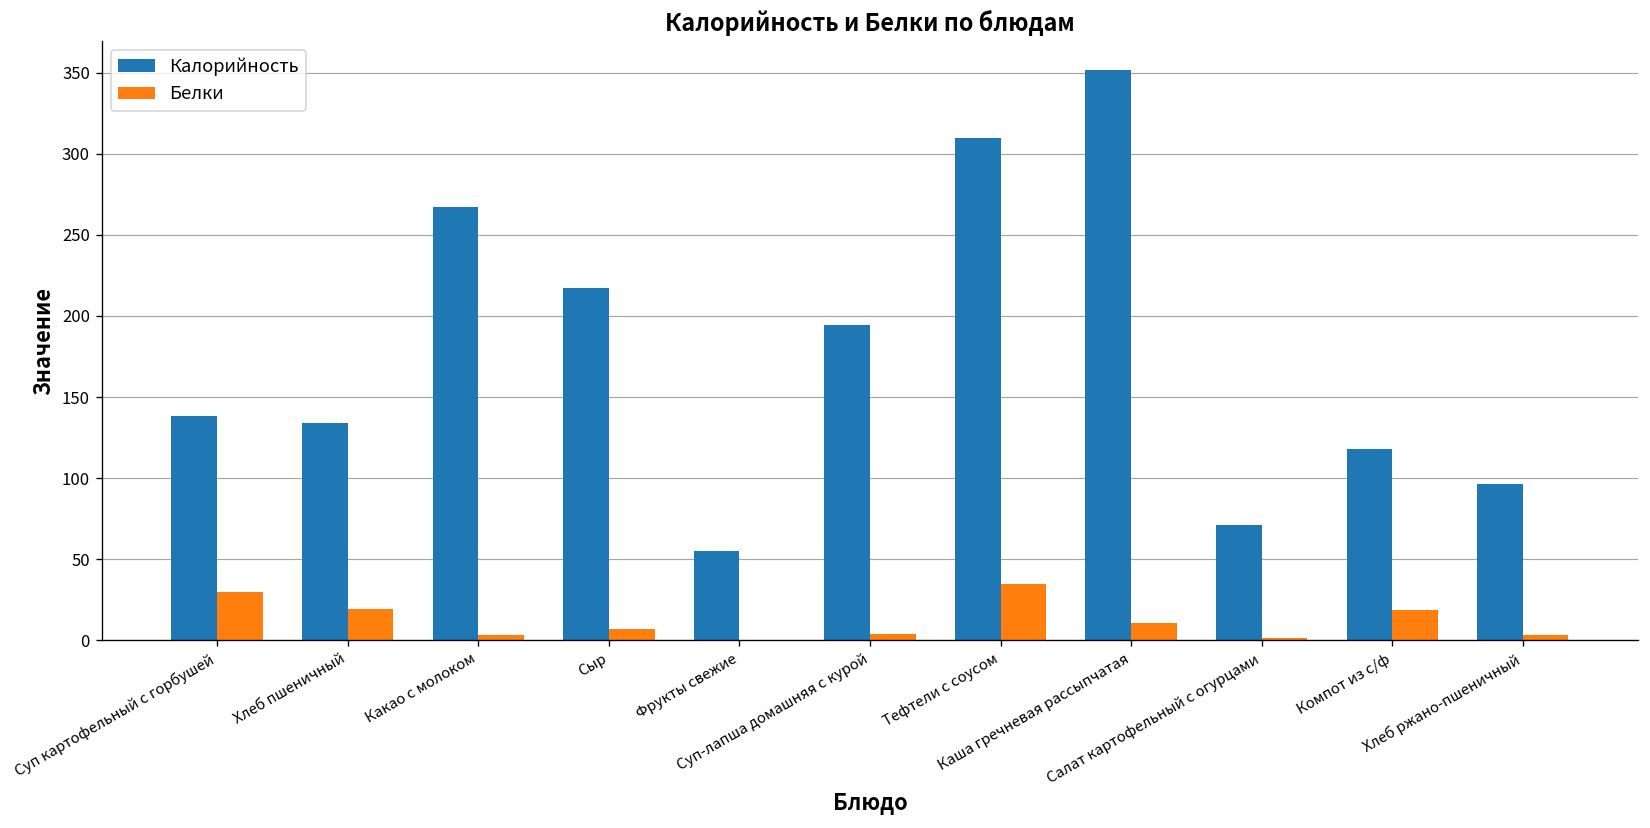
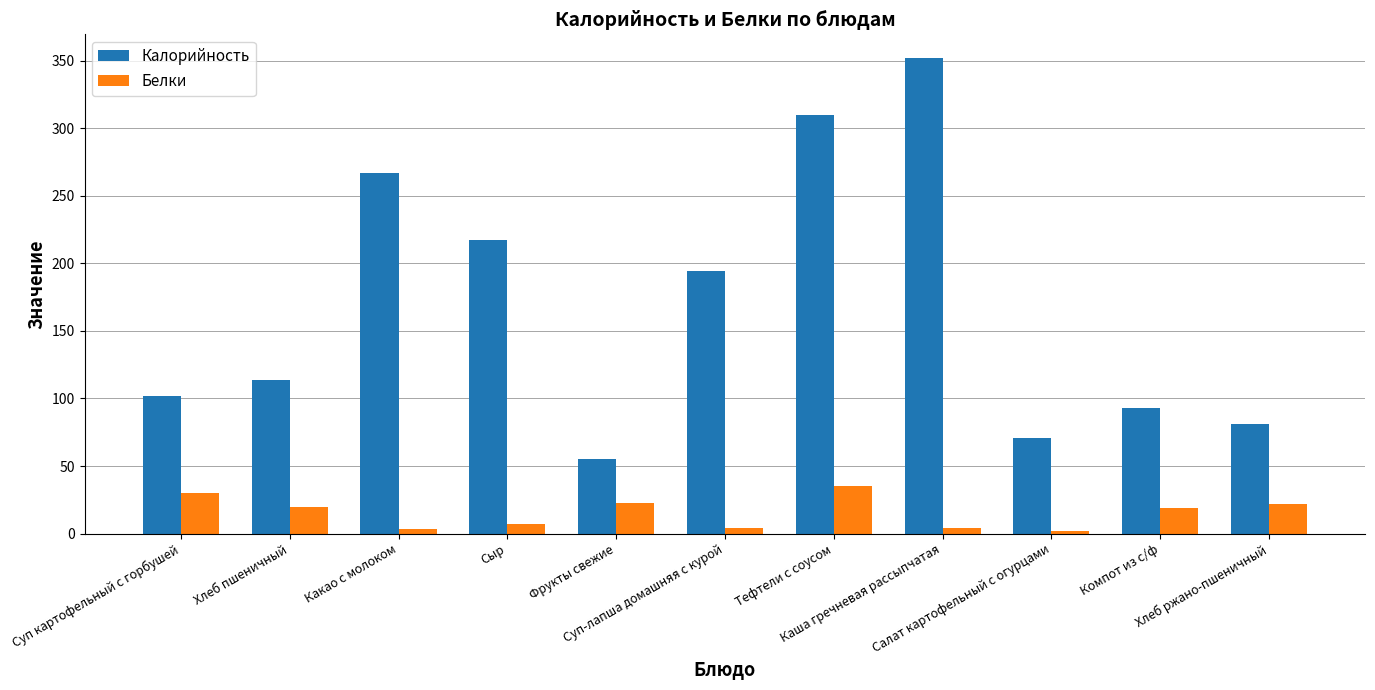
Калорийность, Суп картофельный с горбушей: 138 -> 102
Калорийность, Хлеб пшеничный: 134 -> 114
Белки, Фрукты свежие: 0 -> 23
Белки, Каша гречневая рассыпчатая: 11 -> 5
Калорийность, Компот из с/ф: 118 -> 93
Калорийность, Хлеб ржано-пшеничный: 97 -> 81
Белки, Хлеб ржано-пшеничный: 4 -> 22
